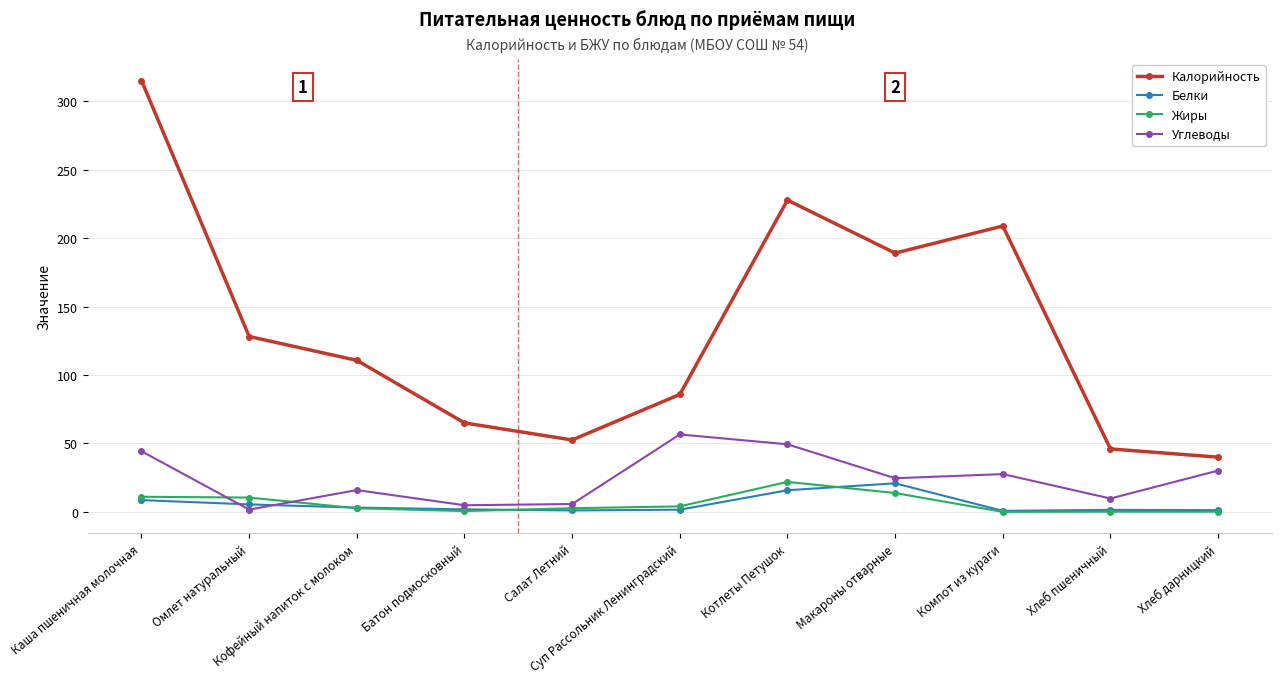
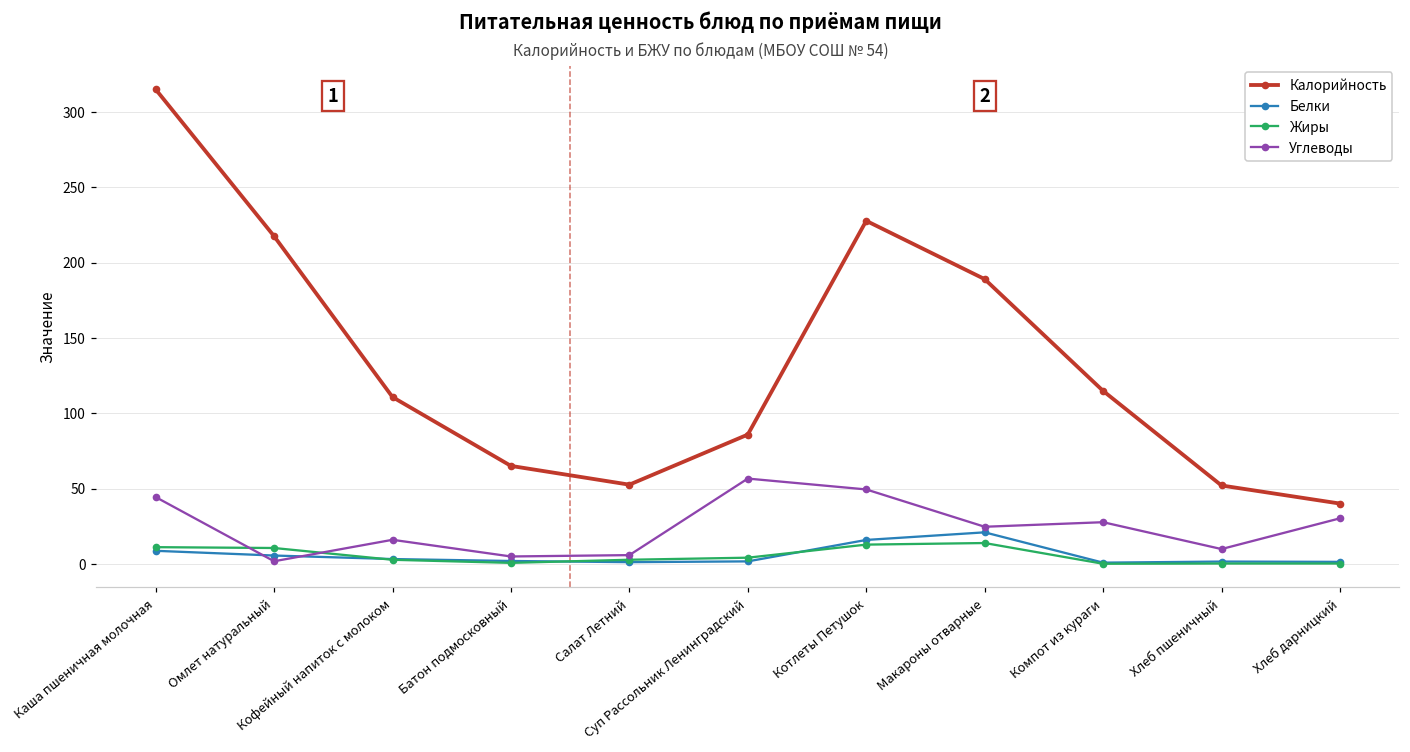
Калорийность, Омлет натуральный: 128 -> 218
Жиры, Котлеты Петушок: 22 -> 13
Калорийность, Компот из кураги: 209 -> 115
Калорийность, Хлеб пшеничный: 46 -> 52
